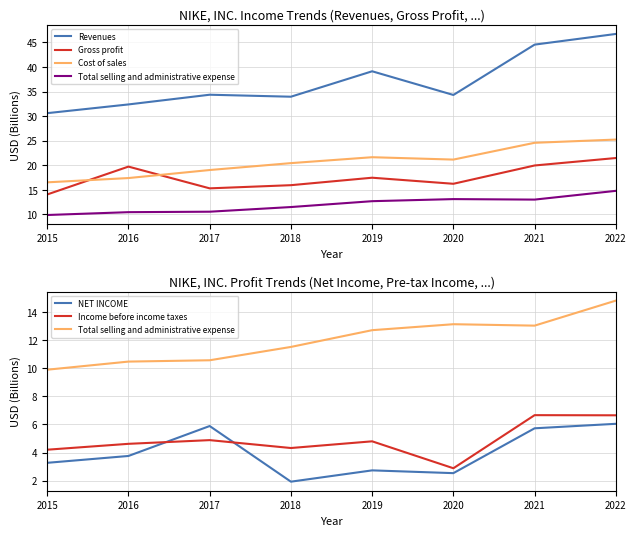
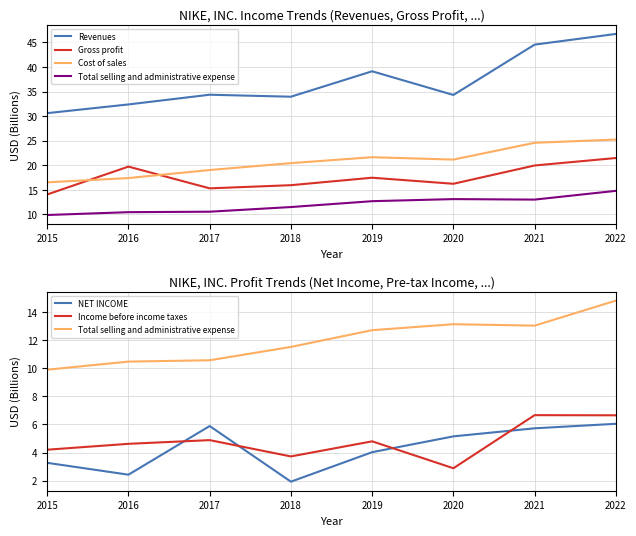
NIKE, INC. Profit Trends (Net Income, Pre-tax Income, ...), NET INCOME, 2016: 3.8 -> 2.4
NIKE, INC. Profit Trends (Net Income, Pre-tax Income, ...), Income before income taxes, 2018: 4.3 -> 3.7
NIKE, INC. Profit Trends (Net Income, Pre-tax Income, ...), NET INCOME, 2019: 2.7 -> 4.0
NIKE, INC. Profit Trends (Net Income, Pre-tax Income, ...), NET INCOME, 2020: 2.5 -> 5.2
